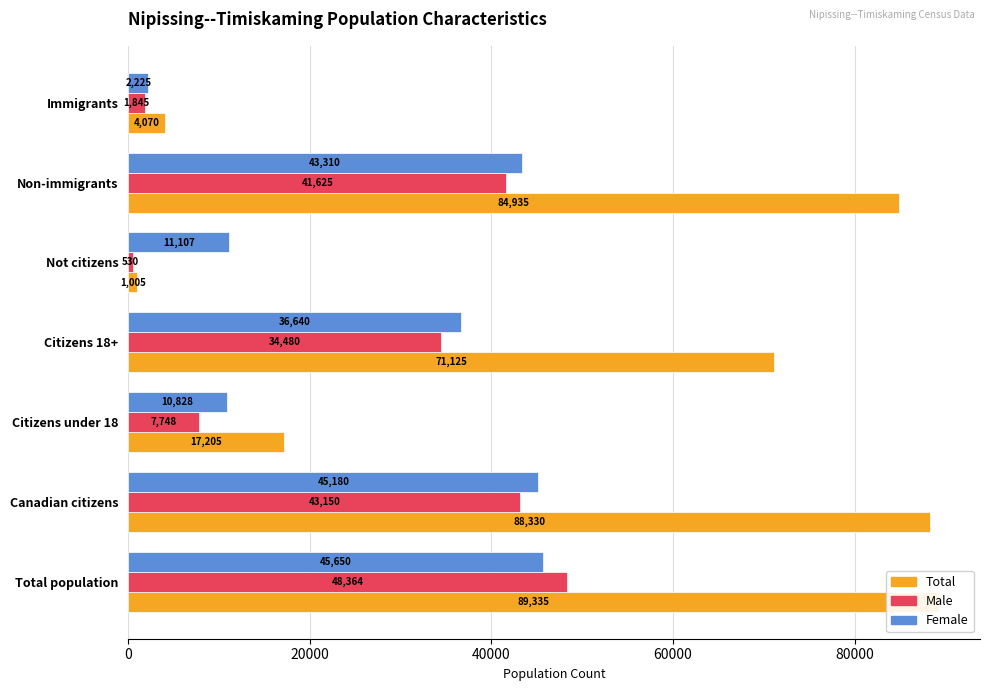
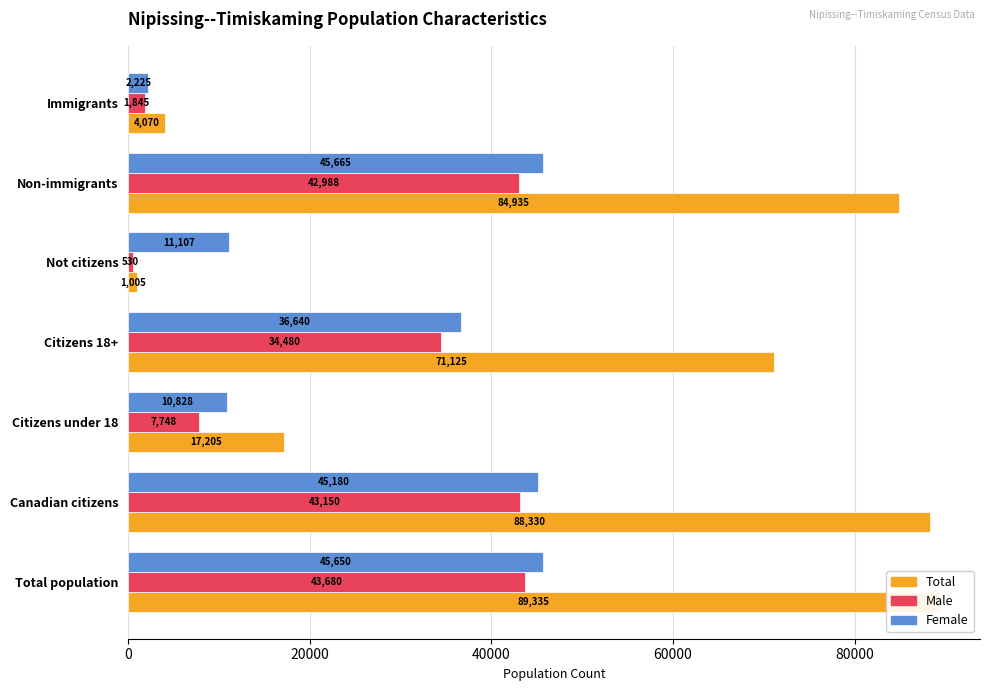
Female, Non-immigrants: 43,310 -> 45,665
Male, Non-immigrants: 41,625 -> 42,988
Male, Total population: 48,364 -> 43,680
